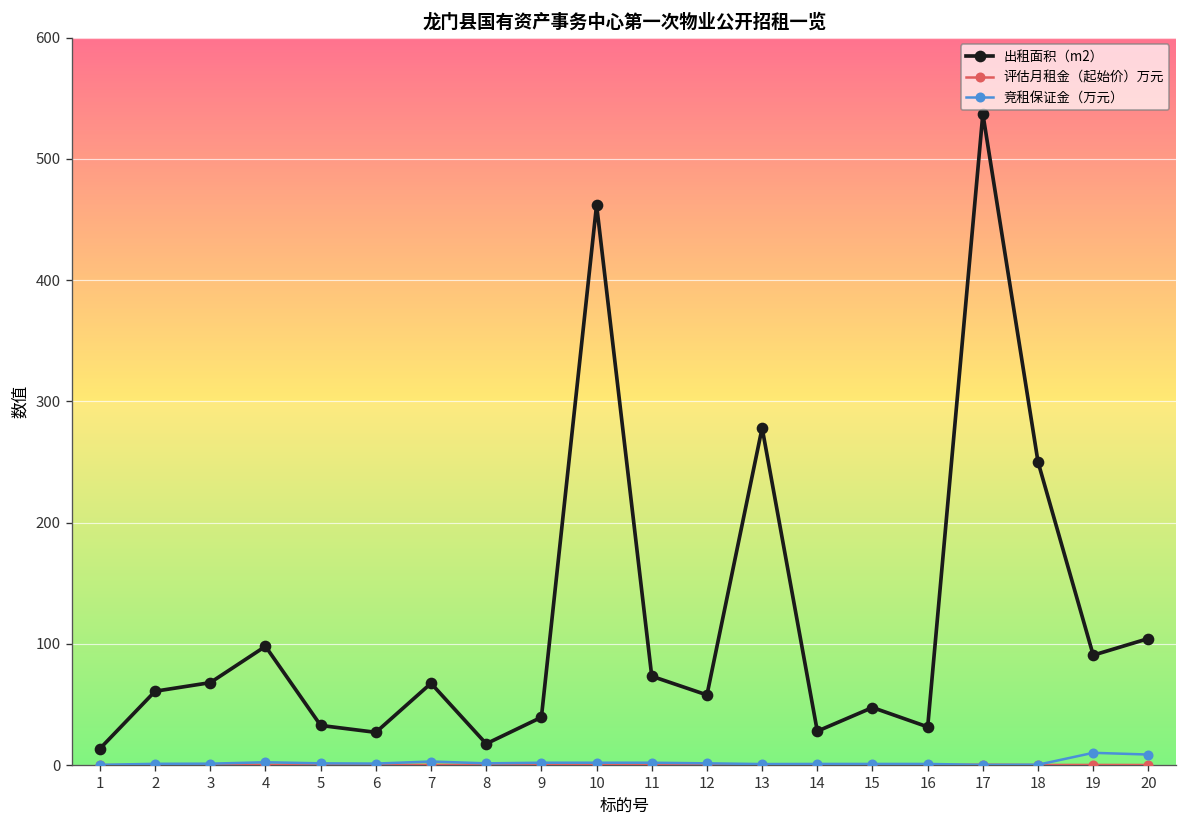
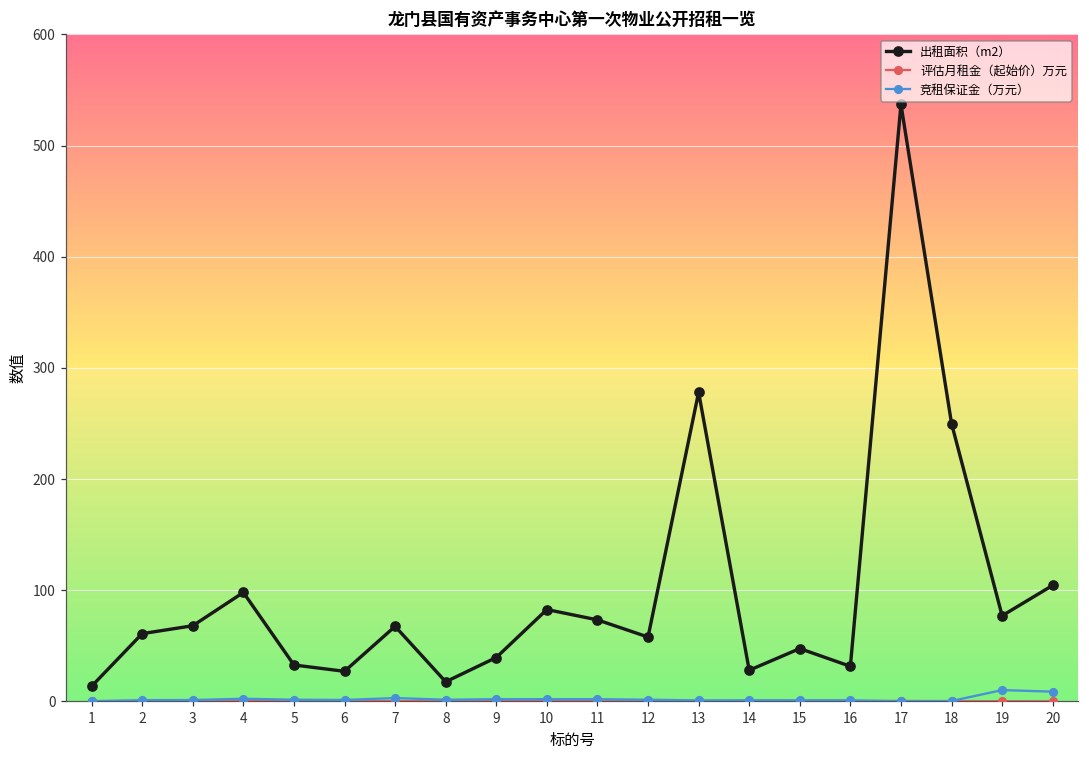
出租面积（m2）, 10: 462 -> 83
出租面积（m2）, 19: 91 -> 77
